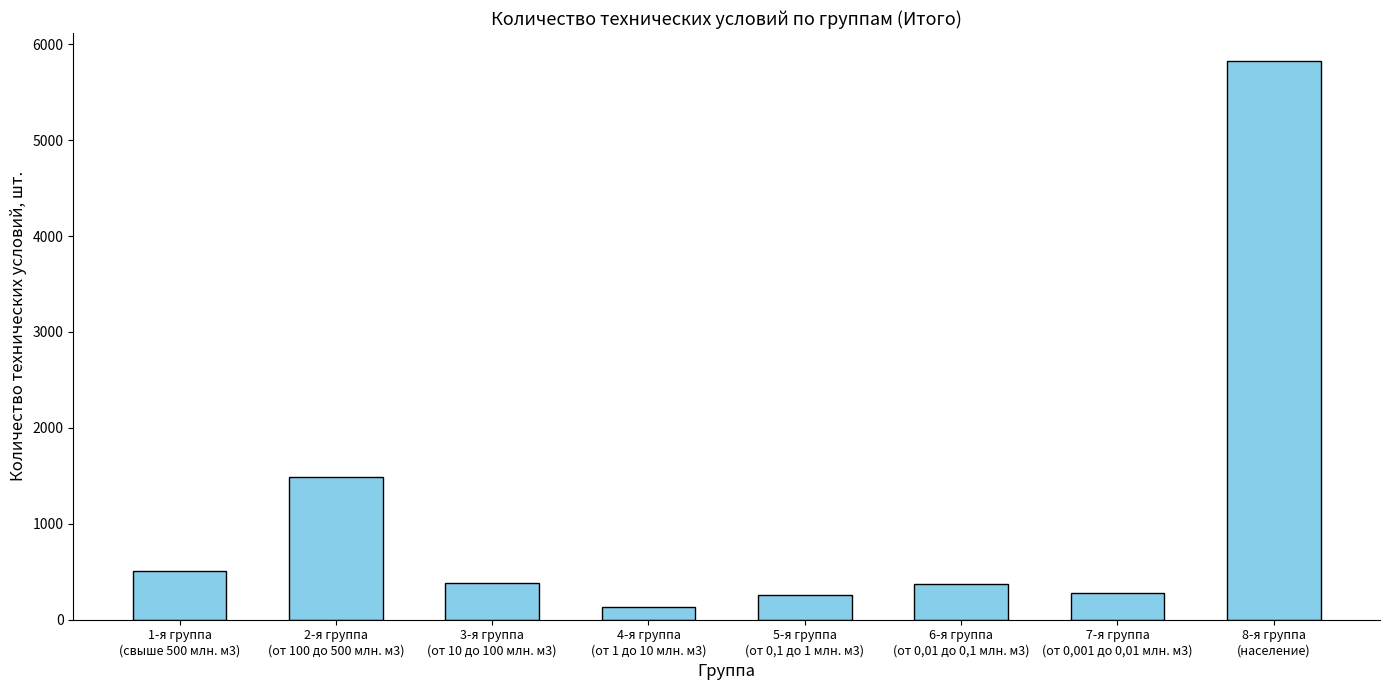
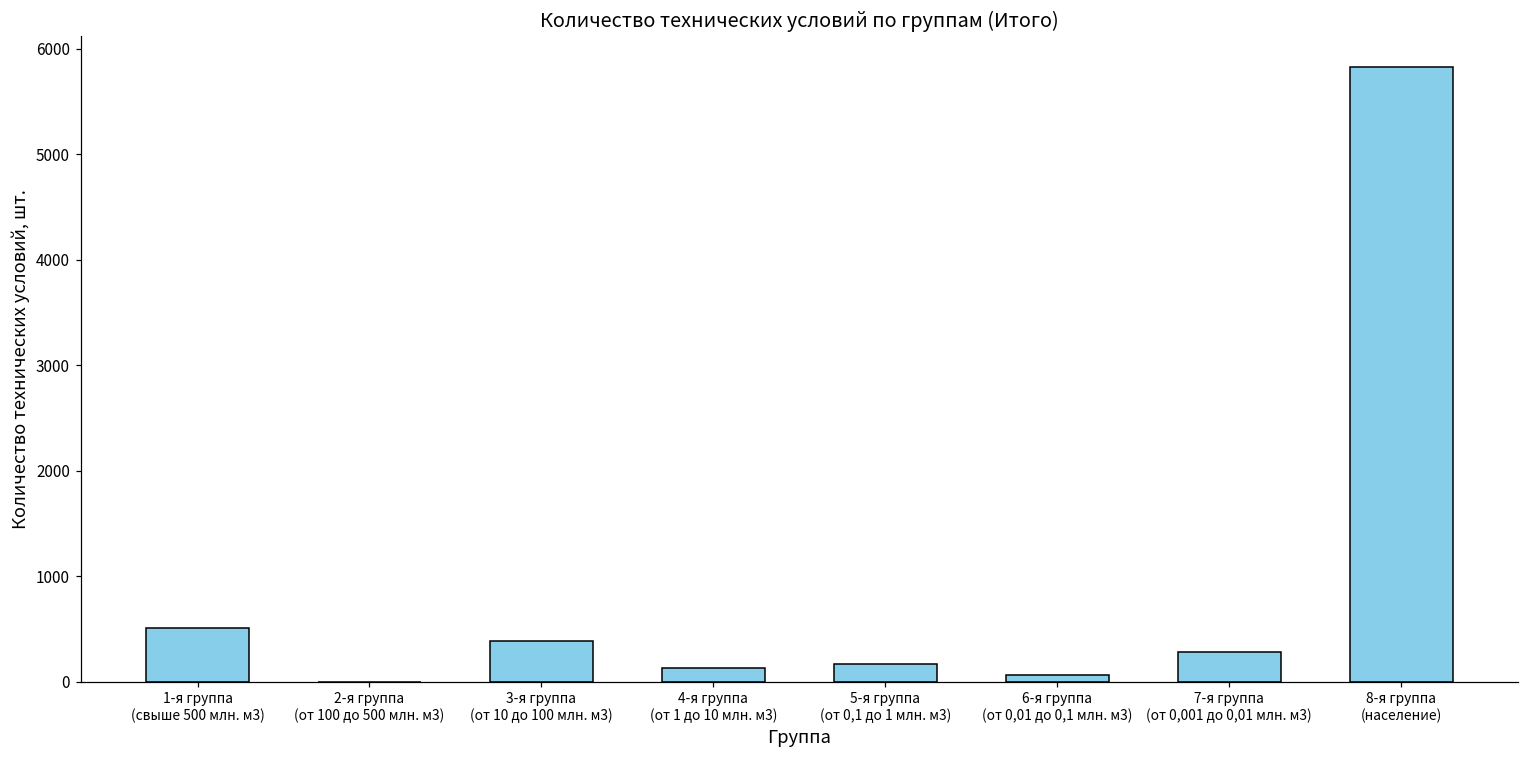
2-я группа (от 100 до 500 млн. м3): 1500 -> 0
5-я группа (от 0,1 до 1 млн. м3): 300 -> 200
6-я группа (от 0,01 до 0,1 млн. м3): 400 -> 100
